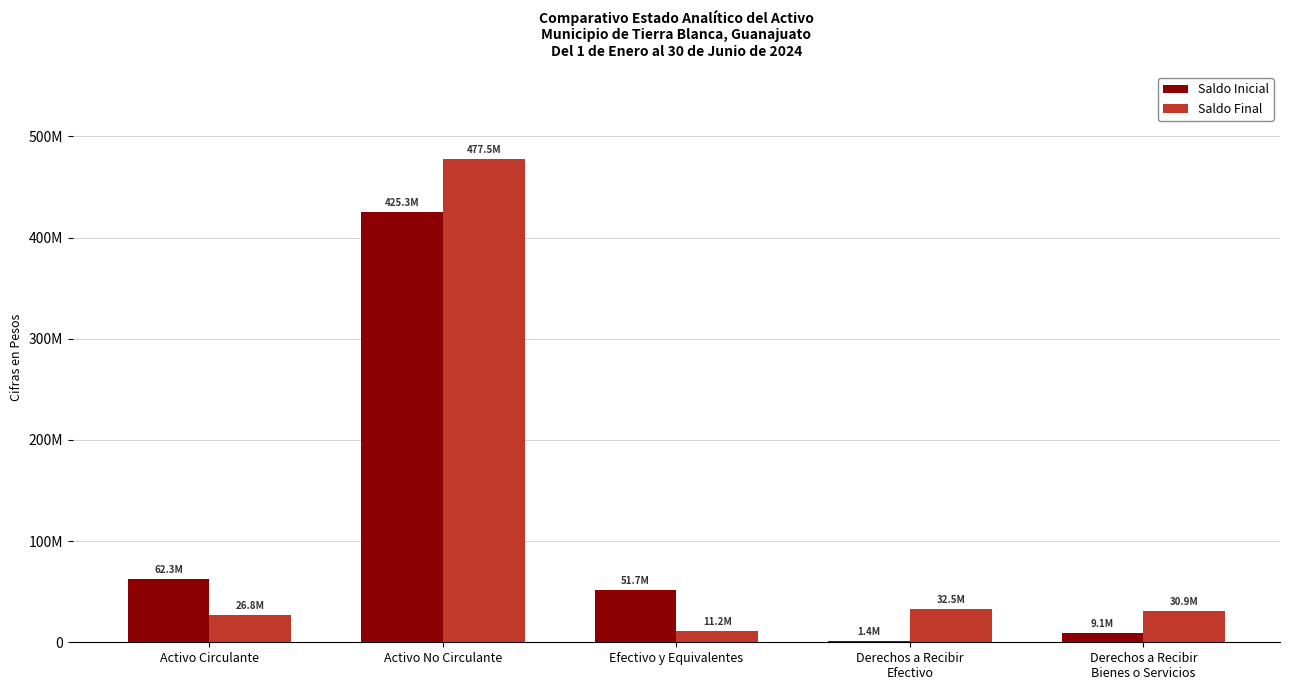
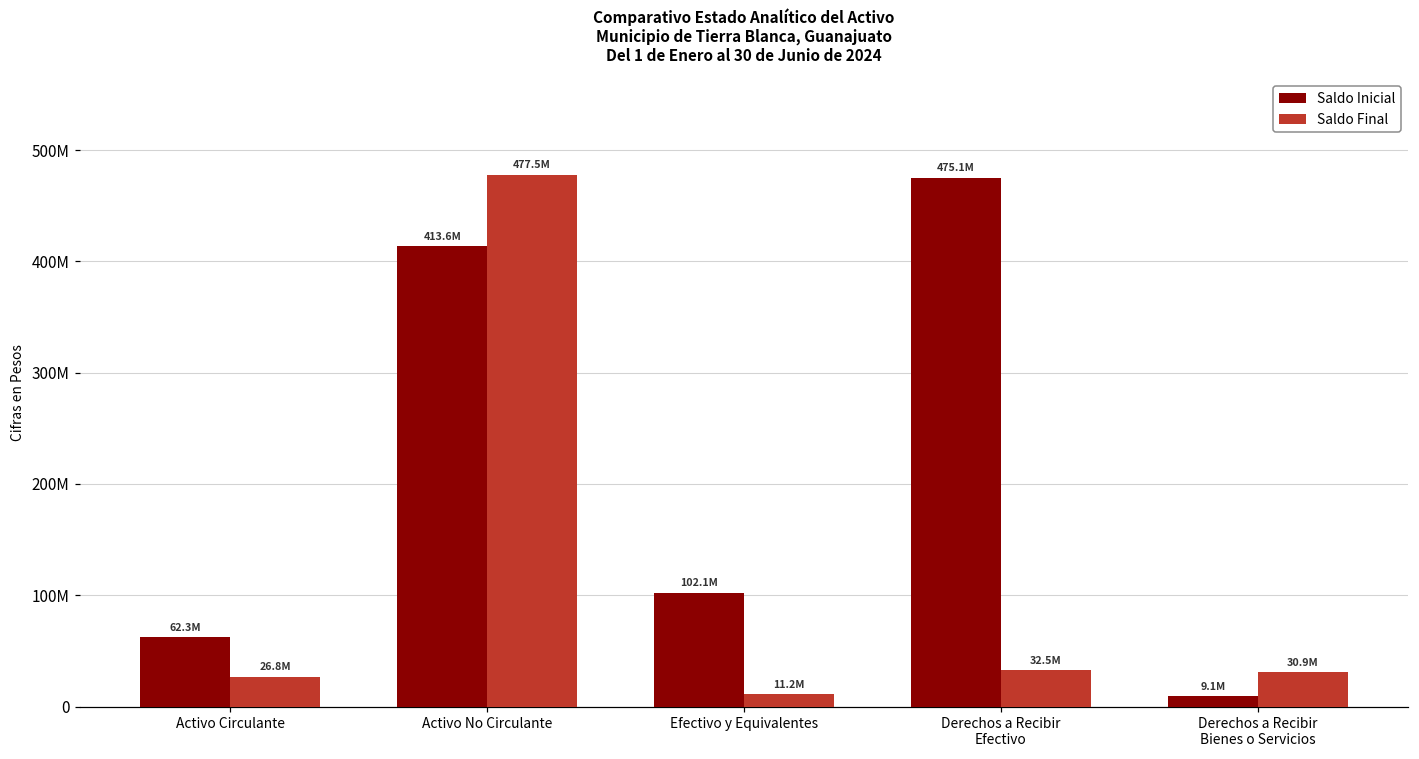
Saldo Inicial, Activo No Circulante: 425.3M -> 413.6M
Saldo Inicial, Efectivo y Equivalentes: 51.7M -> 102.1M
Saldo Inicial, Derechos a Recibir Efectivo: 1.4M -> 475.1M
